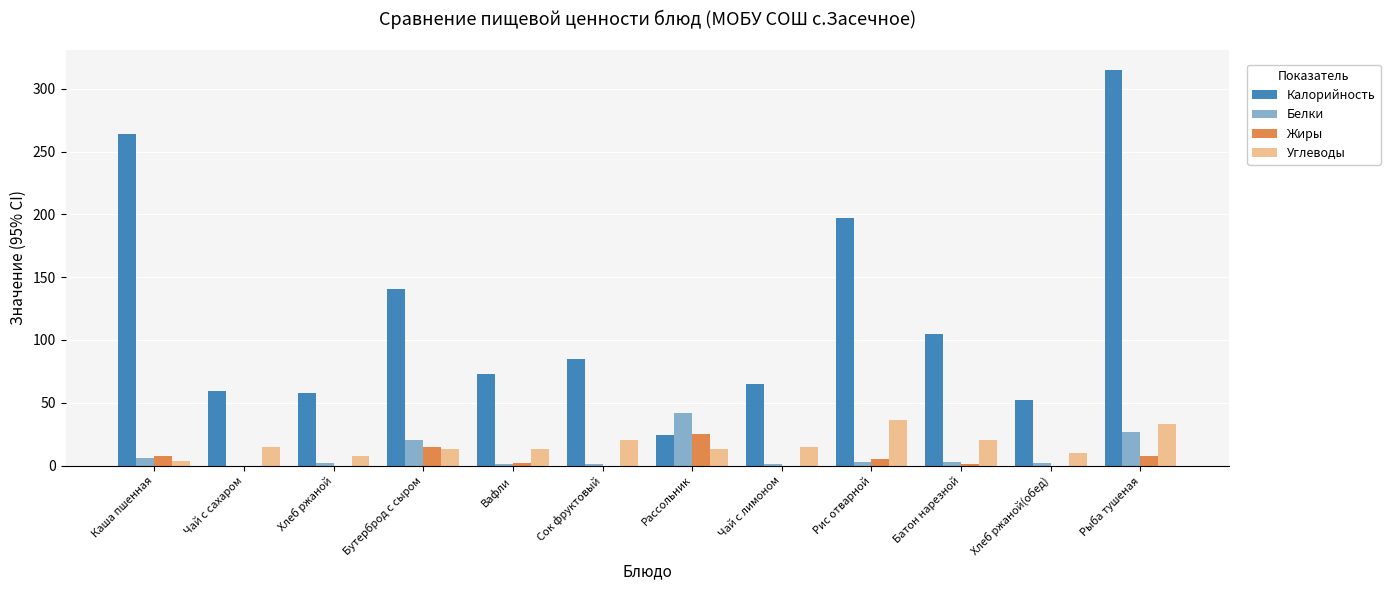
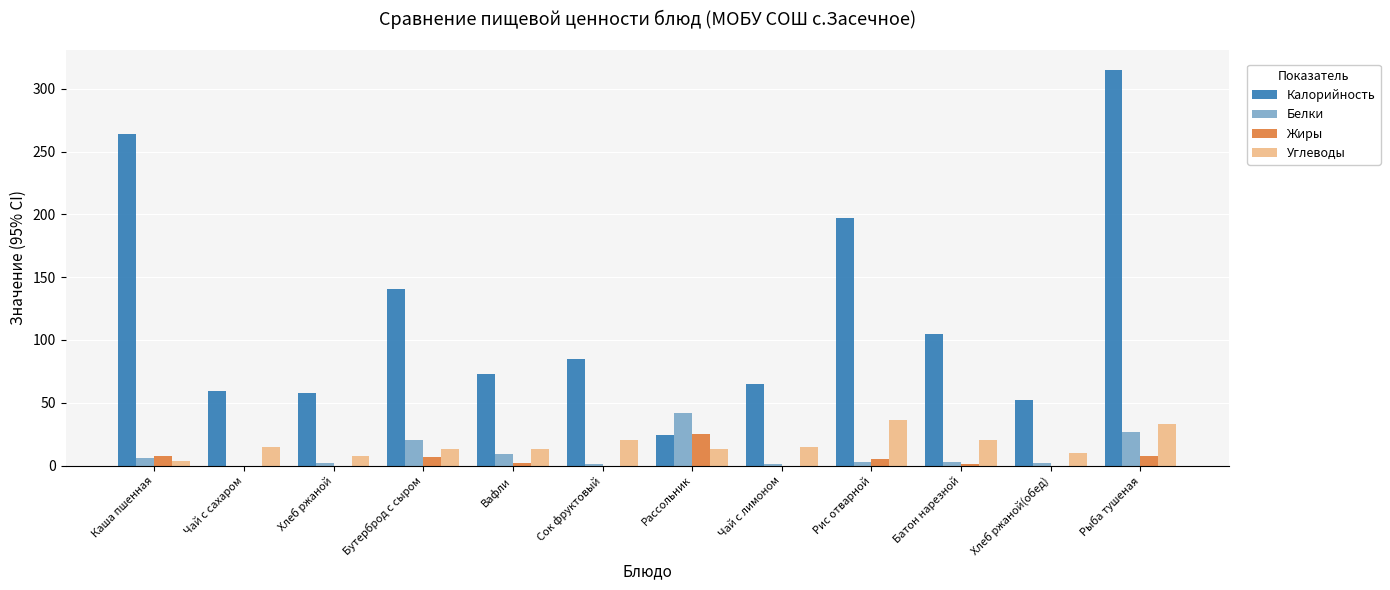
Жиры, Бутерброд с сыром: 15 -> 7
Белки, Вафли: 1 -> 9
